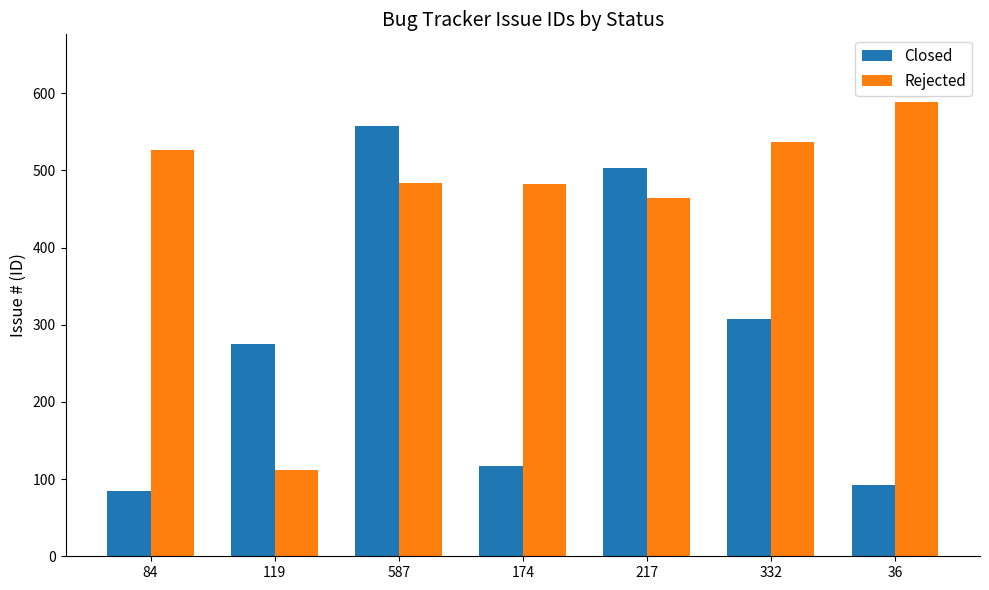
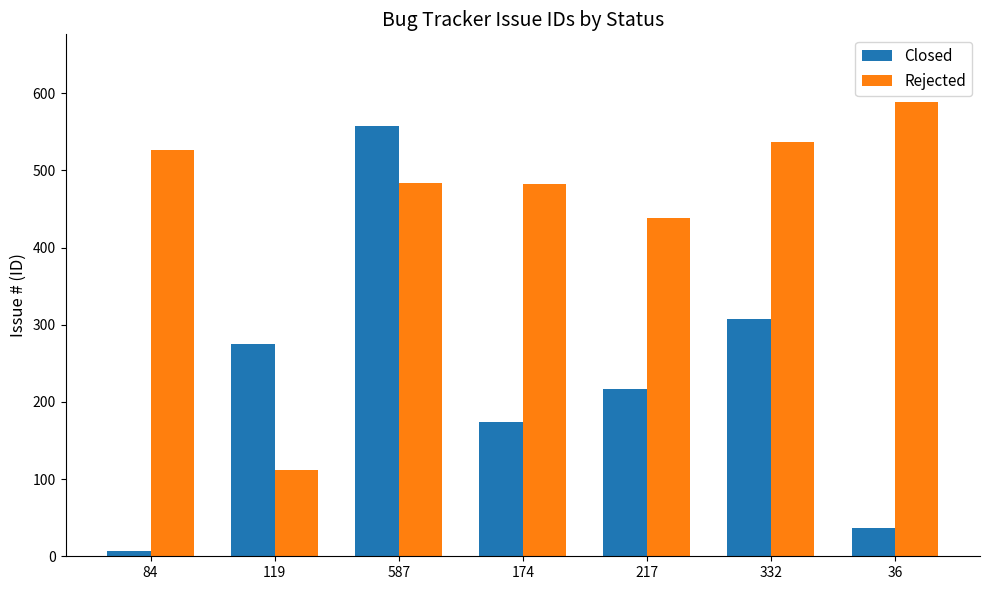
Closed, 84: 80 -> 10
Closed, 174: 120 -> 170
Closed, 217: 500 -> 220
Rejected, 217: 460 -> 440
Closed, 36: 90 -> 40
